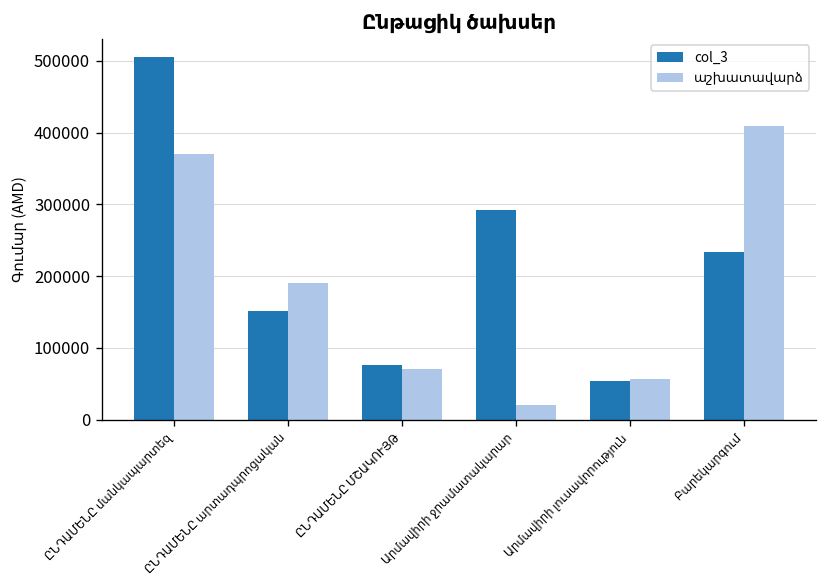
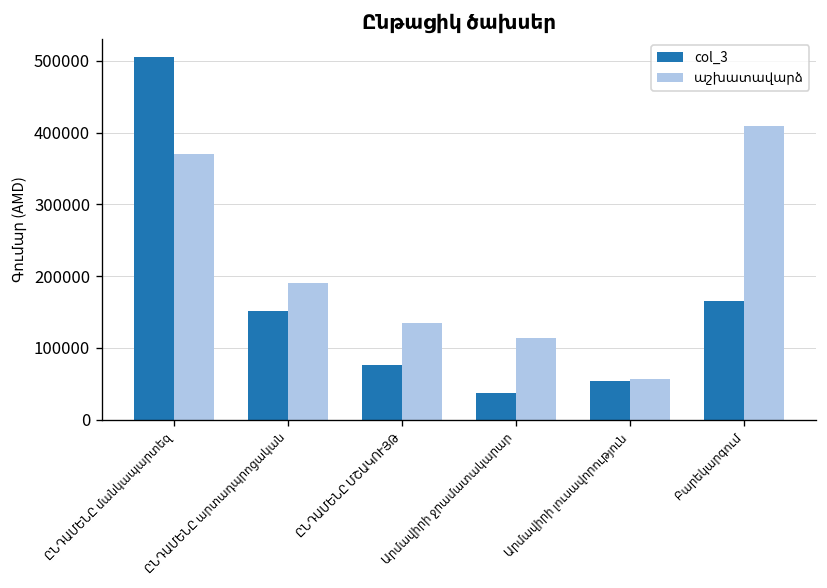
աշխատավարձ, ԸՆԴԱՄԵՆԸ ՄՇԱԿՈՒՅԹ: 70000 -> 130000
col_3, Արմավիրի ջրամատակարար: 290000 -> 40000
աշխատավարձ, Արմավիրի ջրամատակարար: 20000 -> 110000
col_3, Բարեկարգում: 230000 -> 170000
